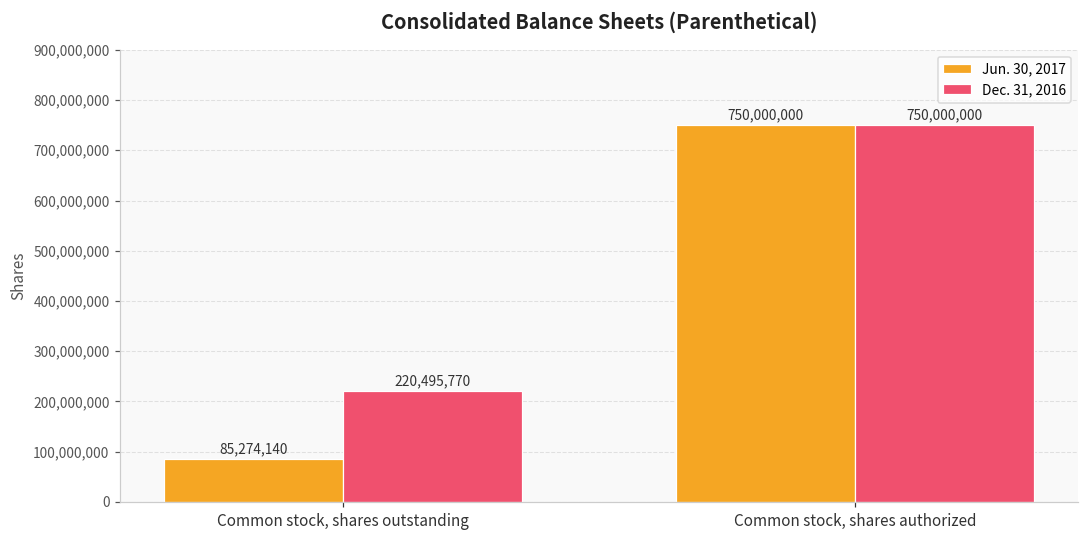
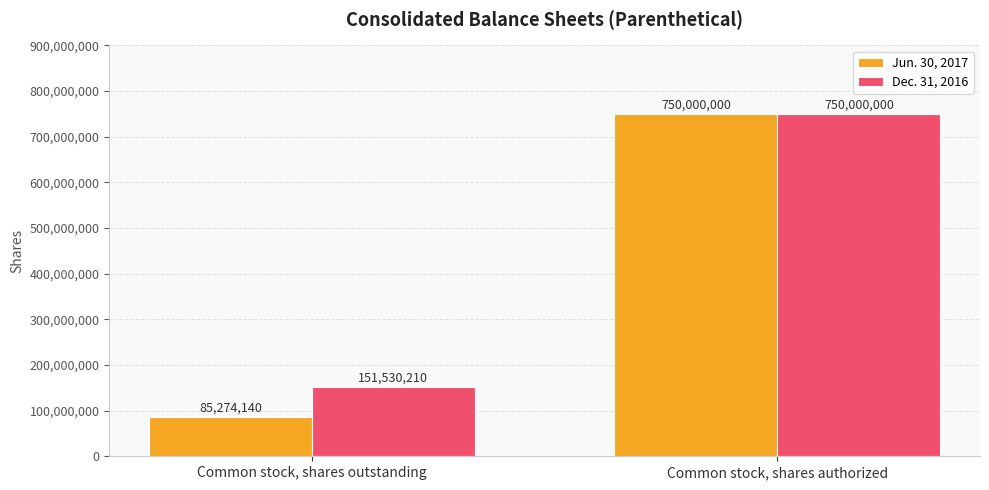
Dec. 31, 2016, Common stock, shares outstanding: 220,495,770 -> 151,530,210
